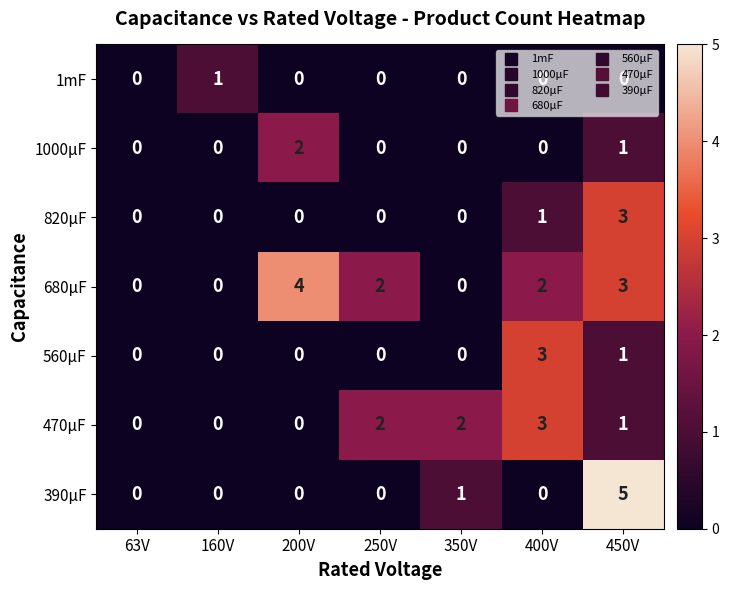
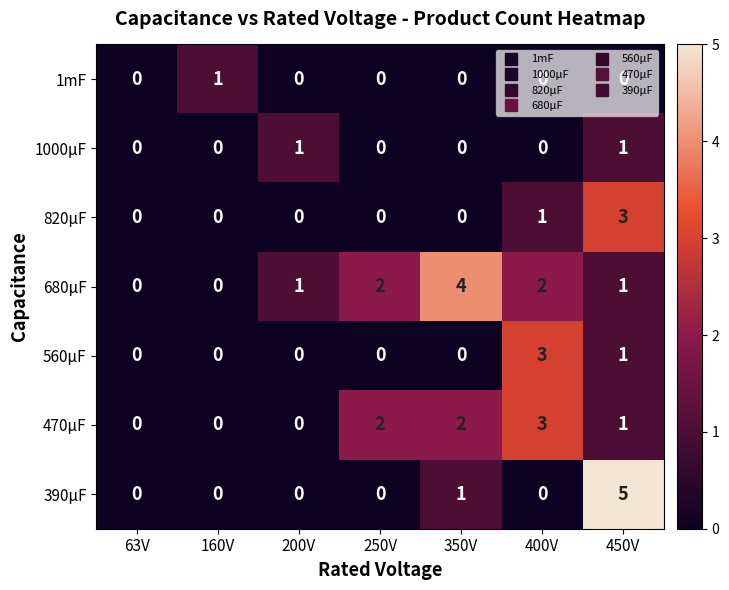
1000μF, 200V: 2 -> 1
680μF, 200V: 4 -> 1
680μF, 350V: 0 -> 4
680μF, 450V: 3 -> 1
